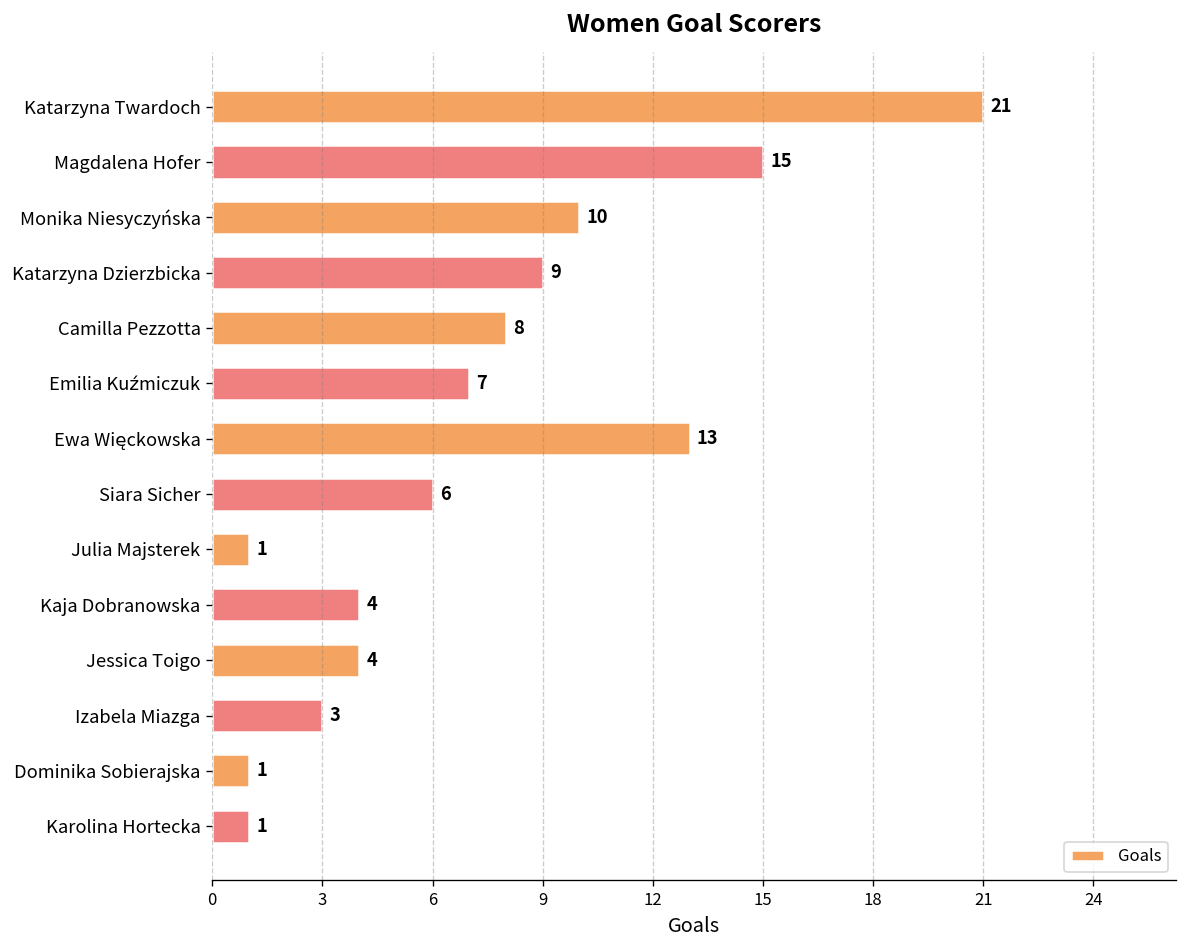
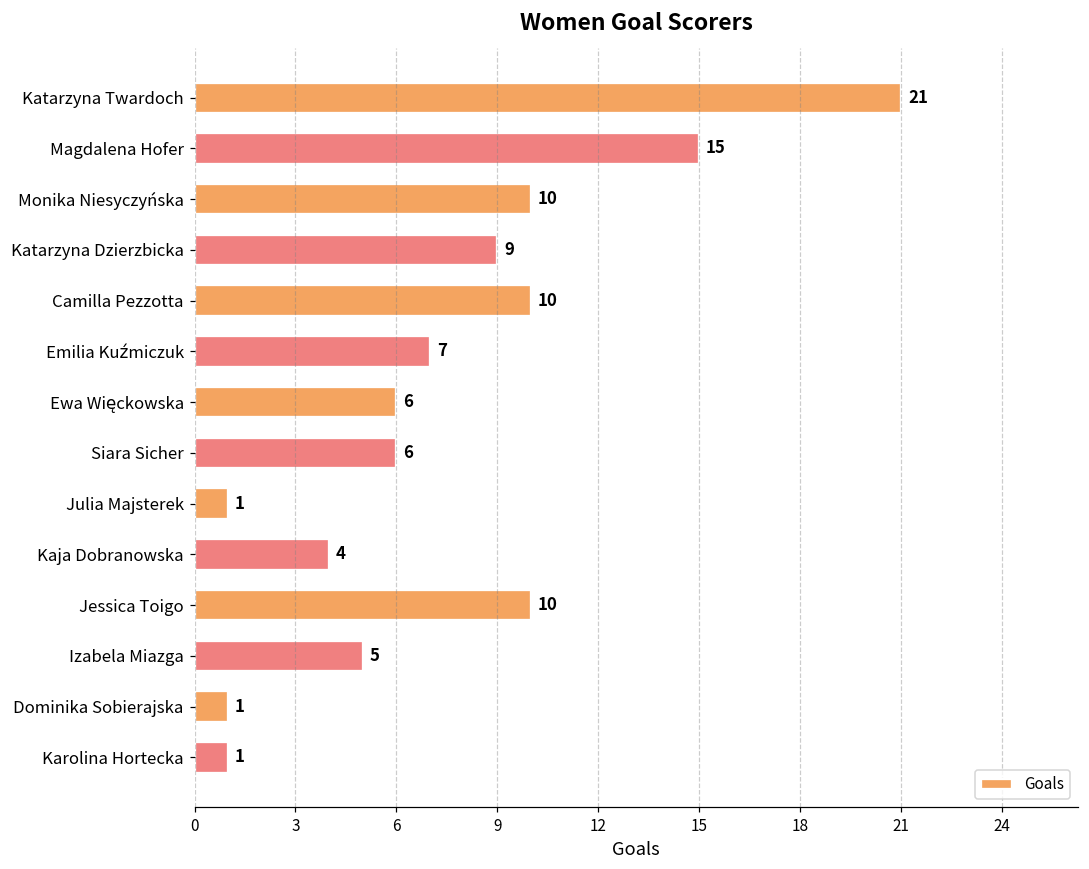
Camilla Pezzotta: 8 -> 10
Ewa Więckowska: 13 -> 6
Jessica Toigo: 4 -> 10
Izabela Miazga: 3 -> 5
